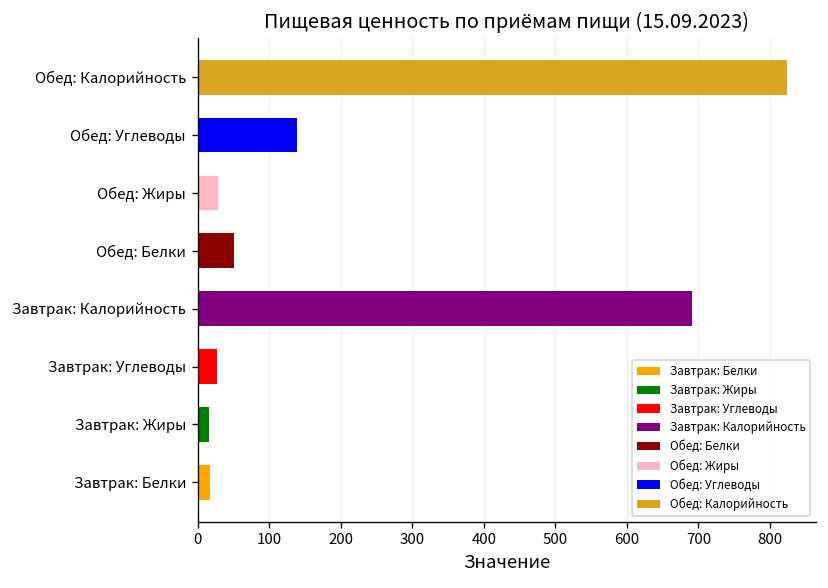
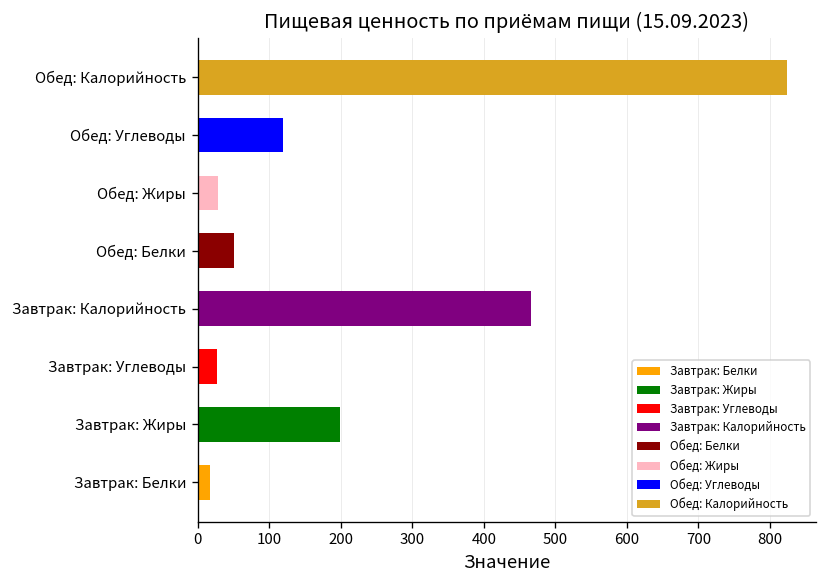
Обед: Углеводы: 140 -> 120
Завтрак: Калорийность: 690 -> 470
Завтрак: Жиры: 20 -> 200
